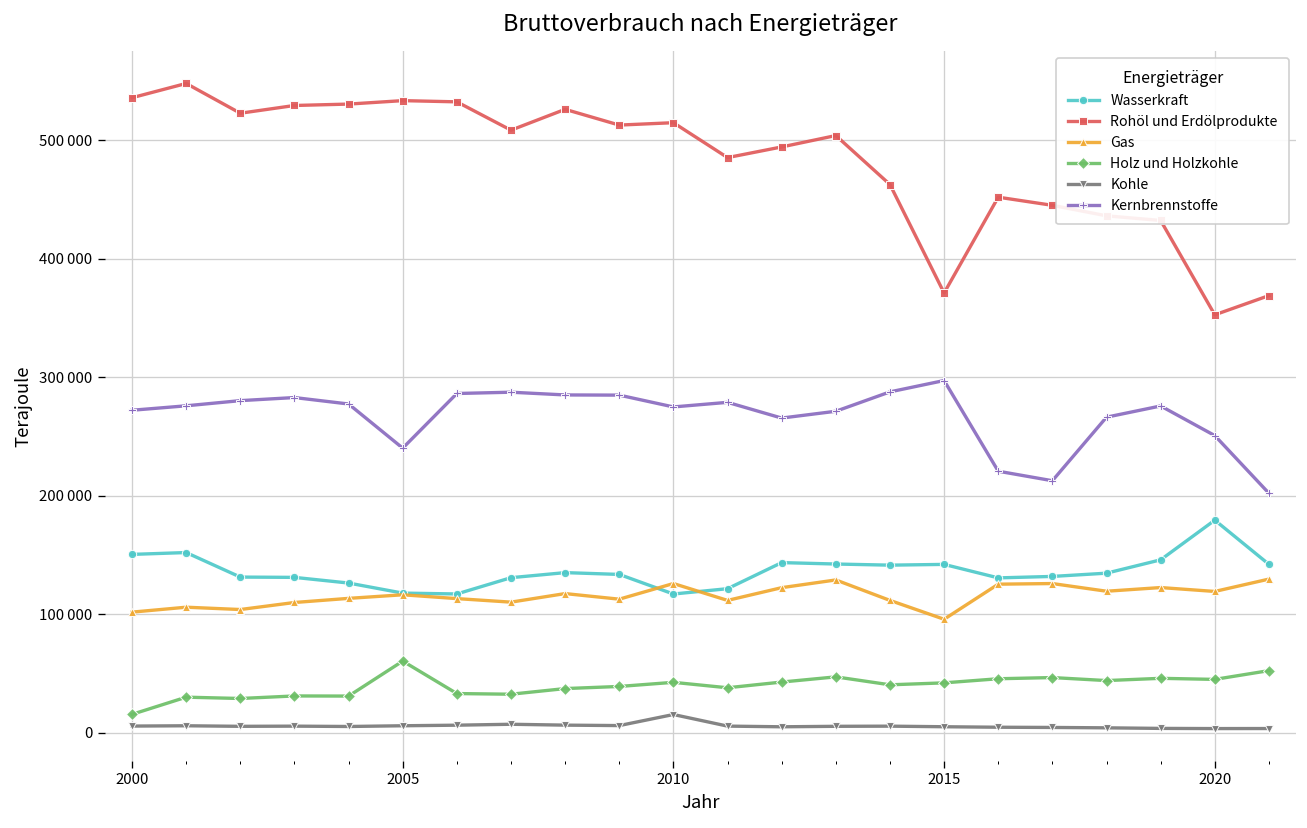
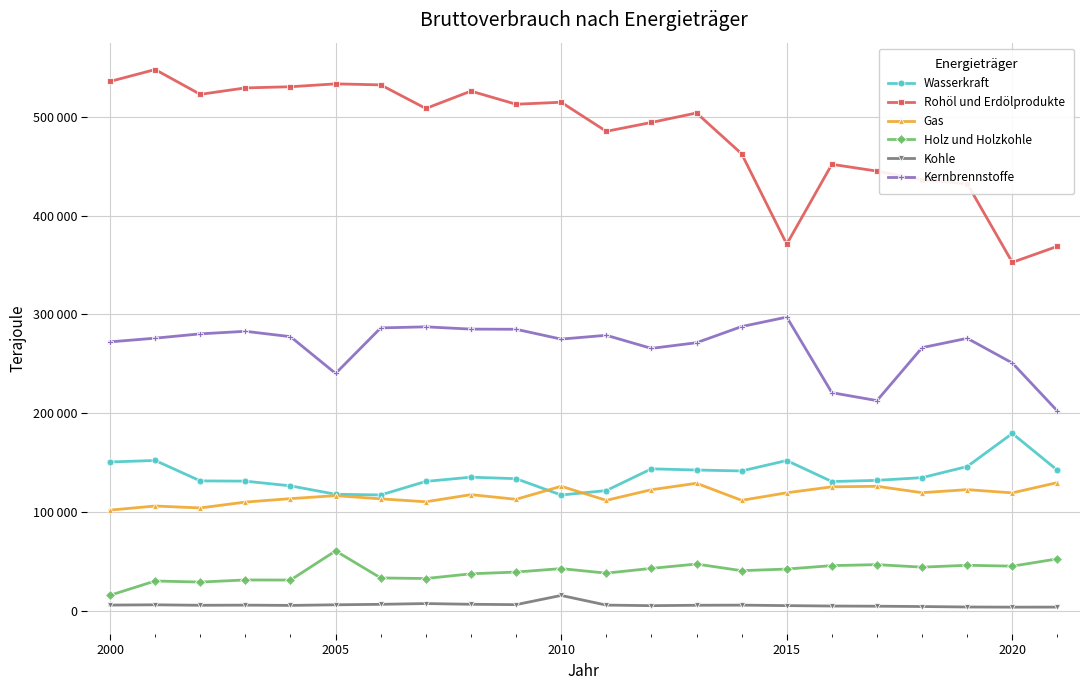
Wasserkraft, 2015: 140000 -> 150000
Gas, 2015: 100000 -> 120000
